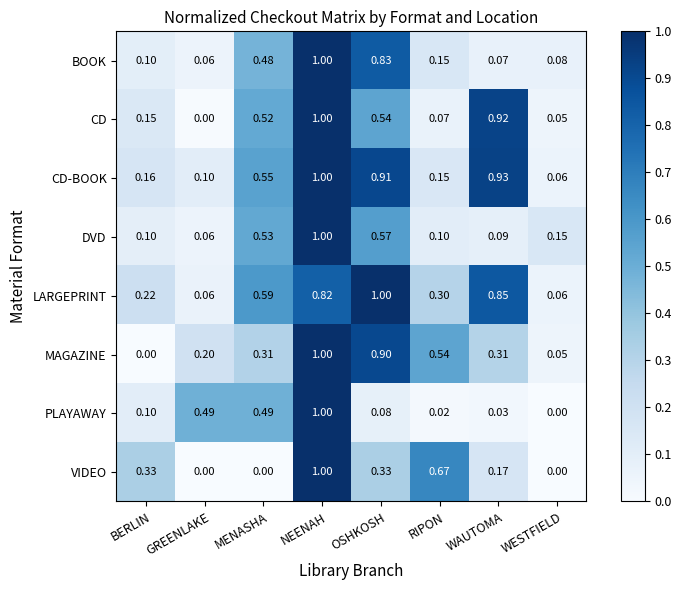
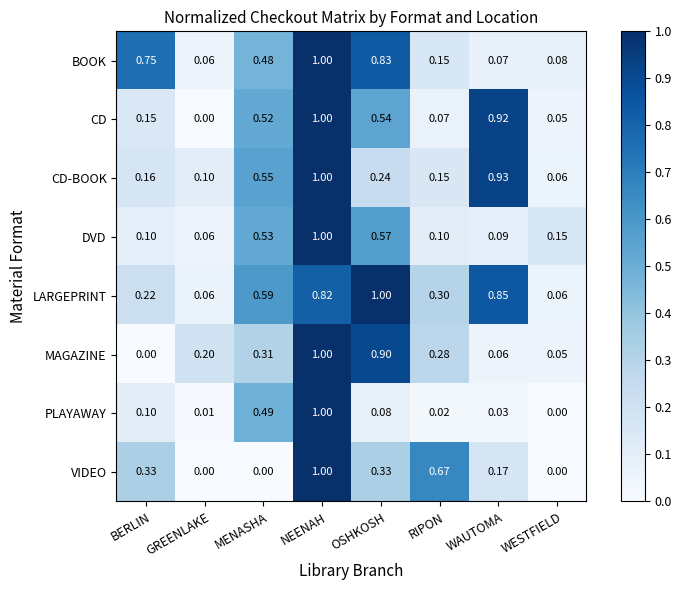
BOOK, BERLIN: 0.10 -> 0.75
CD-BOOK, OSHKOSH: 0.91 -> 0.24
MAGAZINE, RIPON: 0.54 -> 0.28
MAGAZINE, WAUTOMA: 0.31 -> 0.06
PLAYAWAY, GREENLAKE: 0.49 -> 0.01
